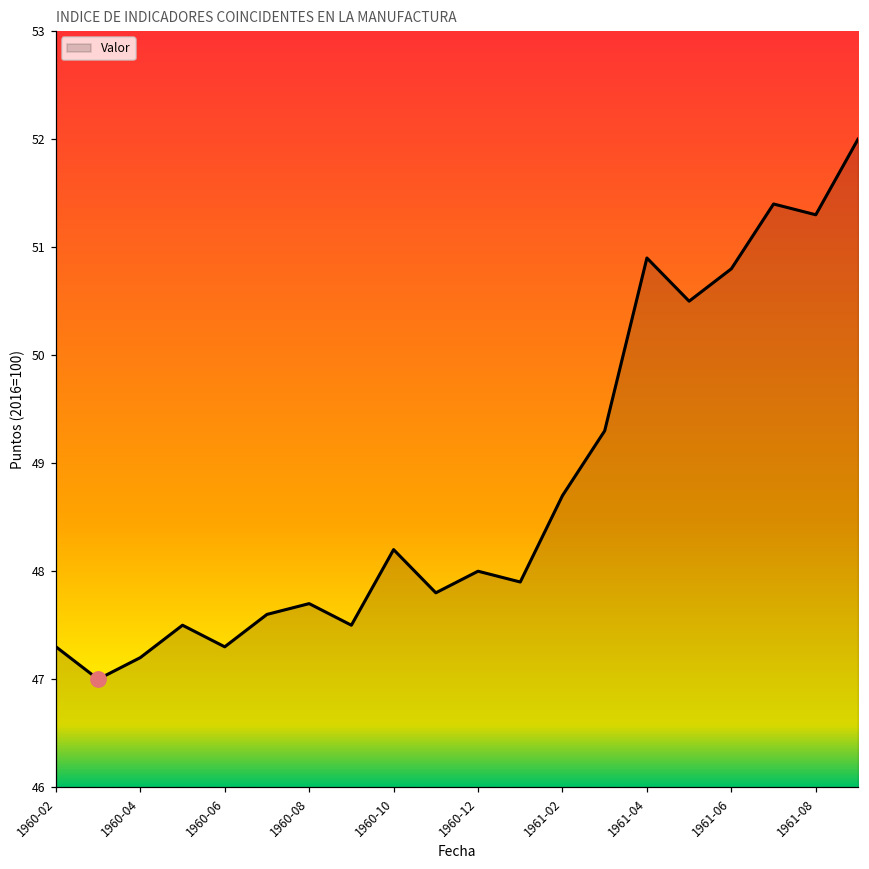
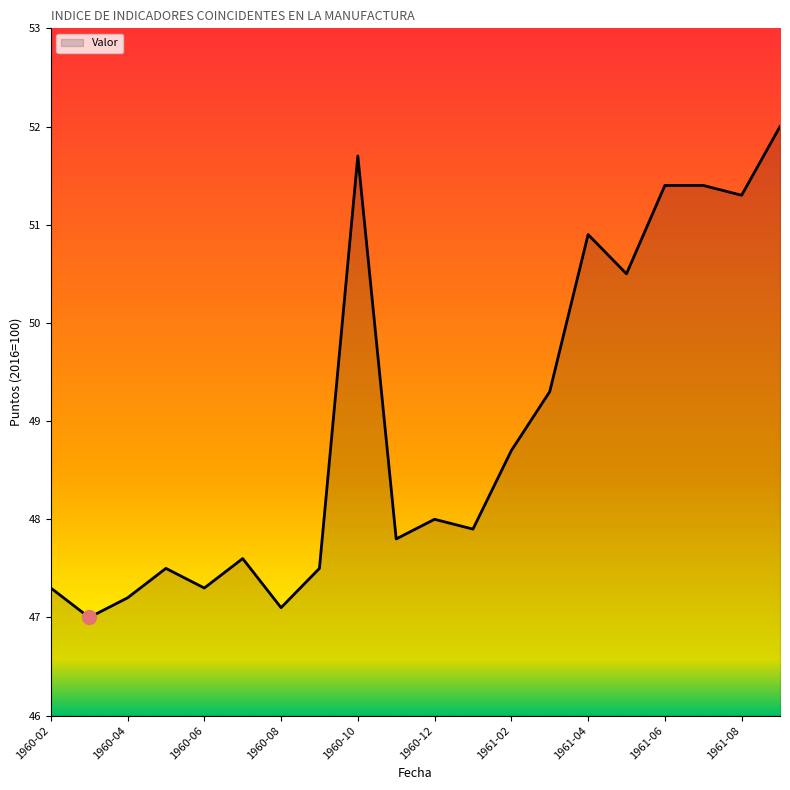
Valor, 1960-08: 47.7 -> 47.1
Valor, 1960-10: 48.2 -> 51.7
Valor, 1961-06: 50.8 -> 51.4
